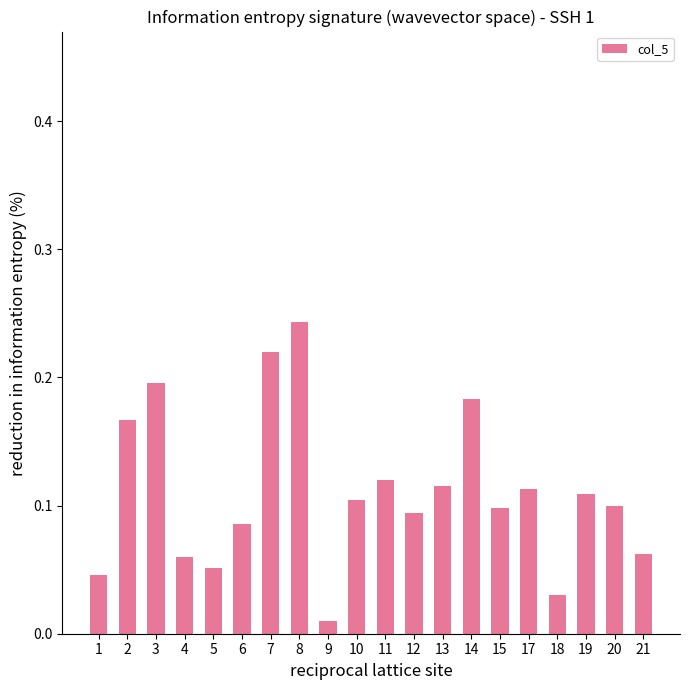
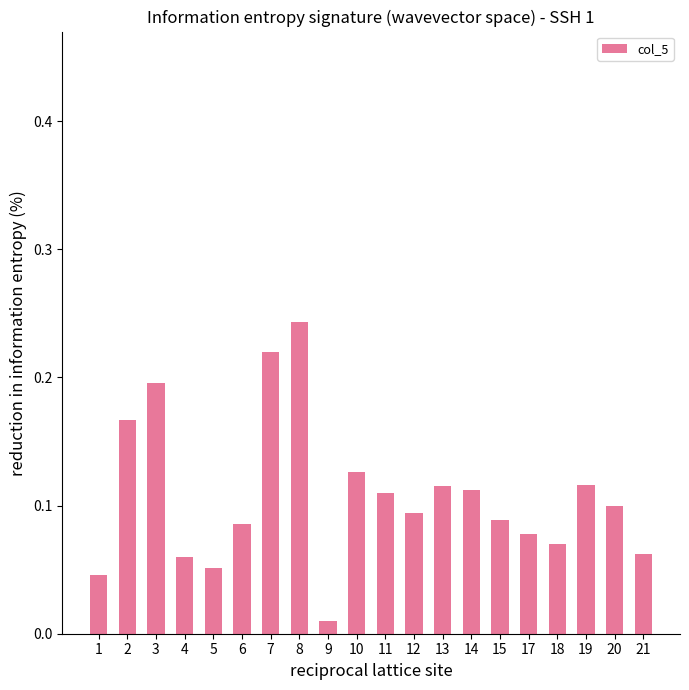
10: 0.104 -> 0.126
11: 0.12 -> 0.11
14: 0.183 -> 0.112
15: 0.098 -> 0.089
17: 0.113 -> 0.078
18: 0.03 -> 0.07
19: 0.109 -> 0.116
